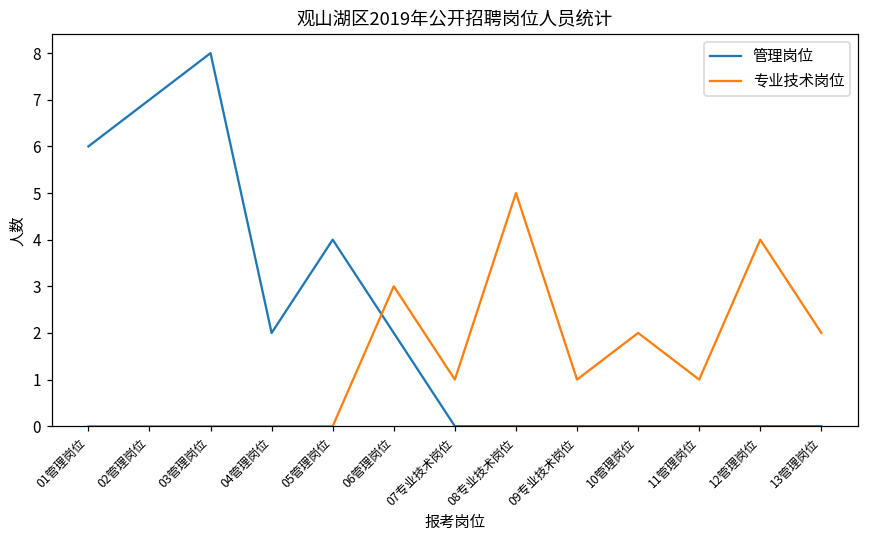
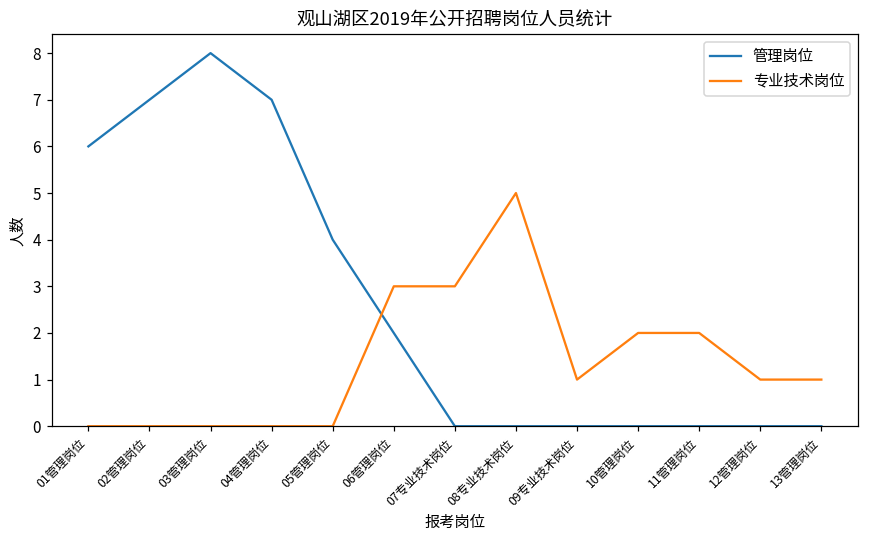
管理岗位, 04管理岗位: 2 -> 7
专业技术岗位, 07专业技术岗位: 1 -> 3
专业技术岗位, 11管理岗位: 1 -> 2
专业技术岗位, 12管理岗位: 4 -> 1
专业技术岗位, 13管理岗位: 2 -> 1
